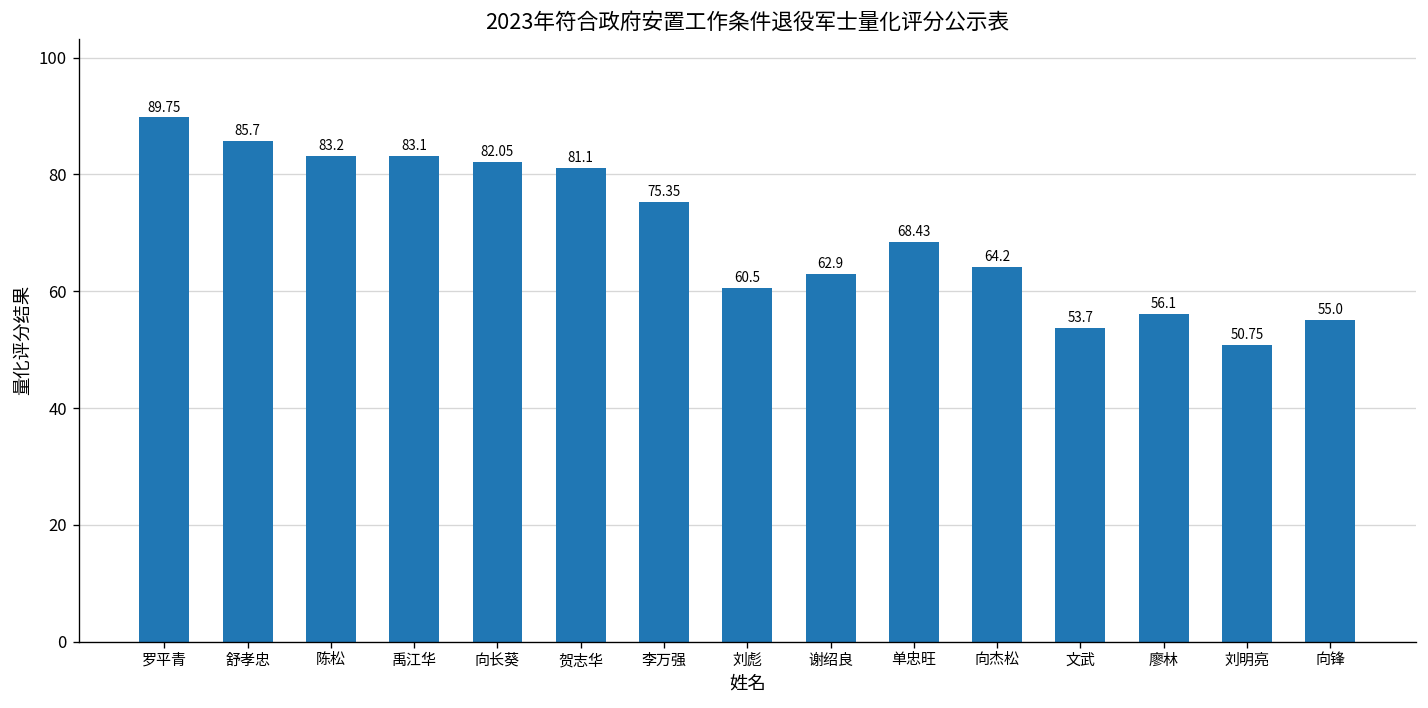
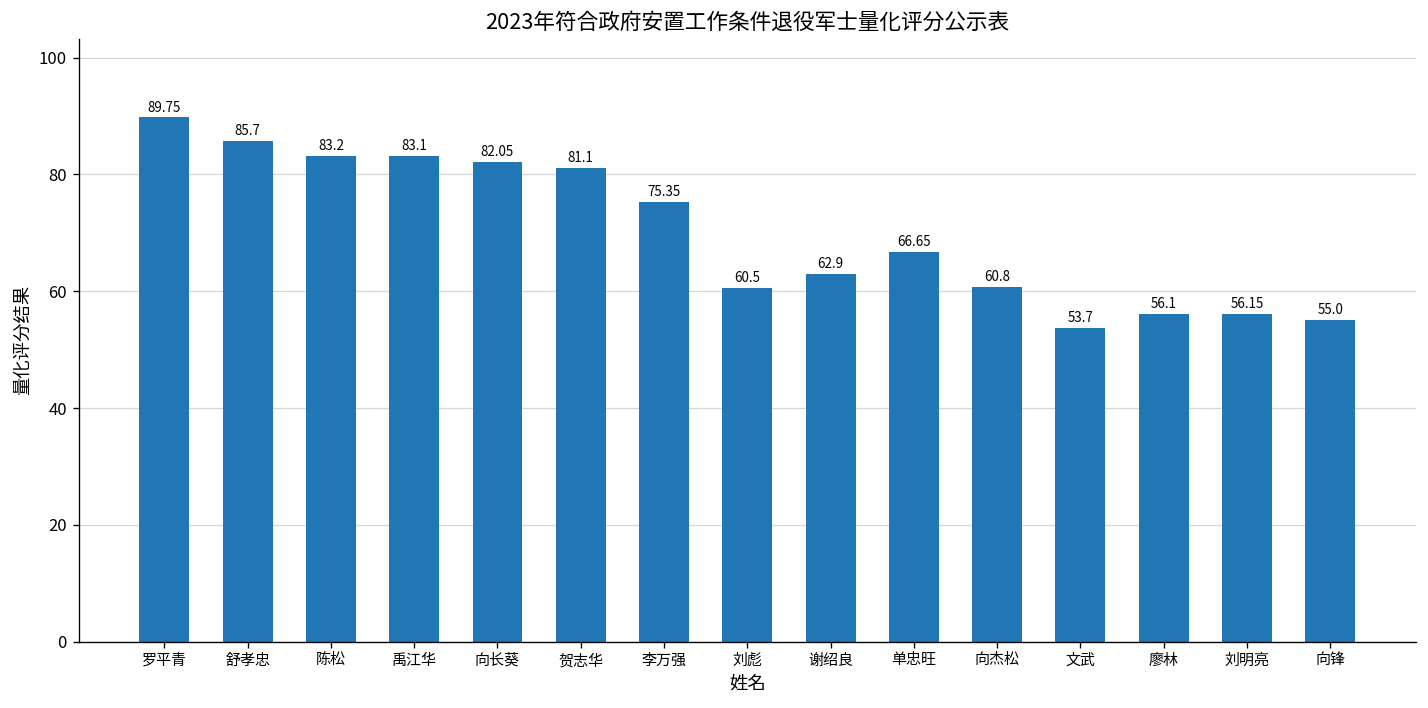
单忠旺: 68.43 -> 66.65
向杰松: 64.2 -> 60.8
刘明亮: 50.75 -> 56.15
